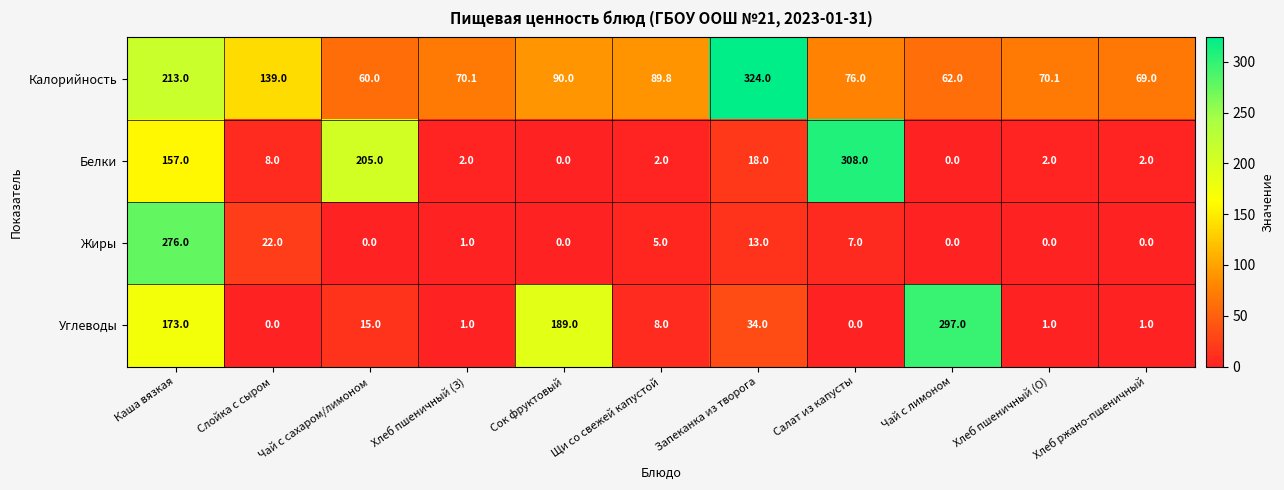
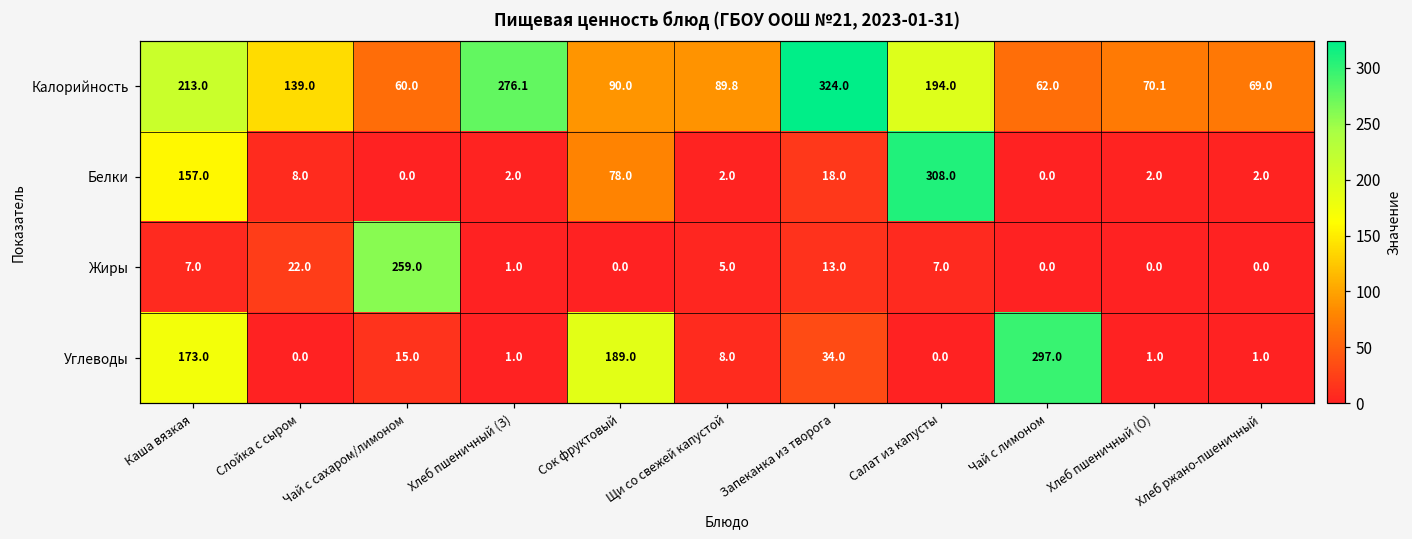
Калорийность, Хлеб пшеничный (З): 70.1 -> 276.1
Калорийность, Салат из капусты: 76.0 -> 194.0
Белки, Чай с сахаром/лимоном: 205.0 -> 0.0
Белки, Сок фруктовый: 0.0 -> 78.0
Жиры, Каша вязкая: 276.0 -> 7.0
Жиры, Чай с сахаром/лимоном: 0.0 -> 259.0
